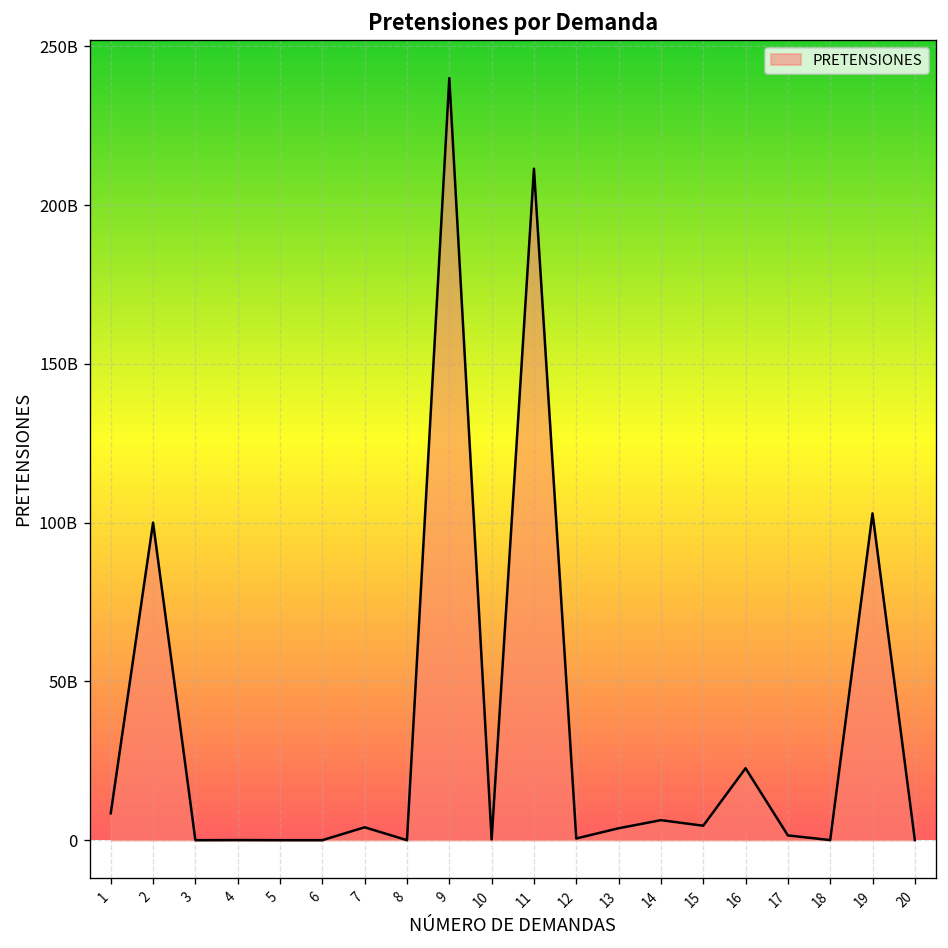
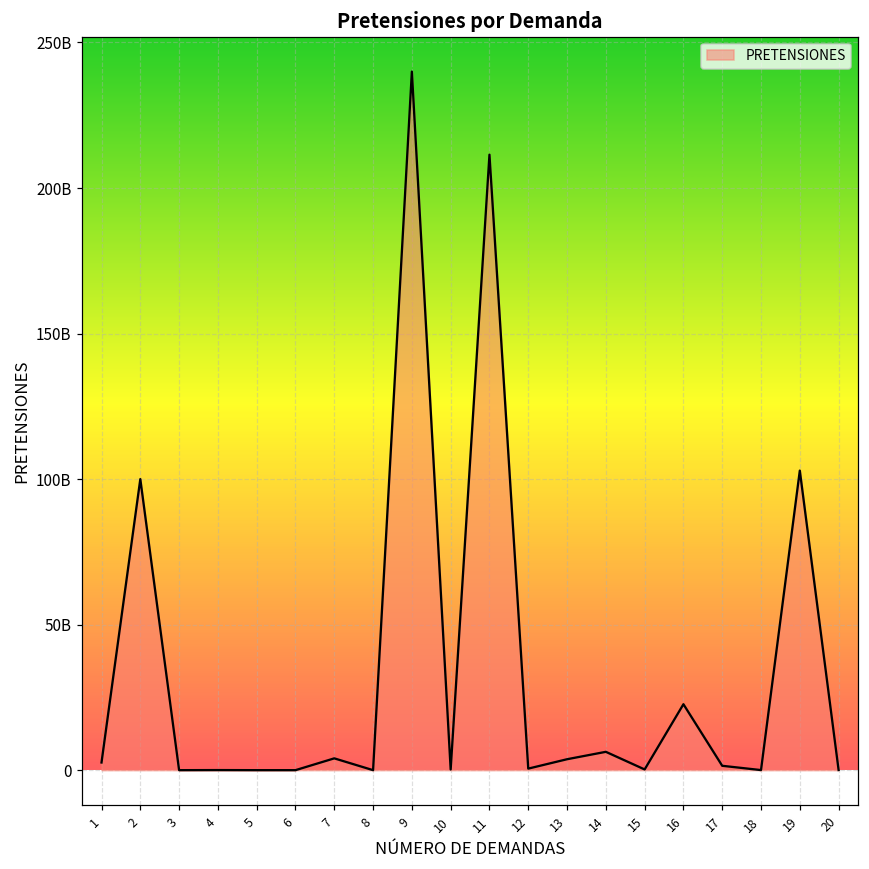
1: 8000000000 -> 3000000000
15: 5000000000 -> 0
